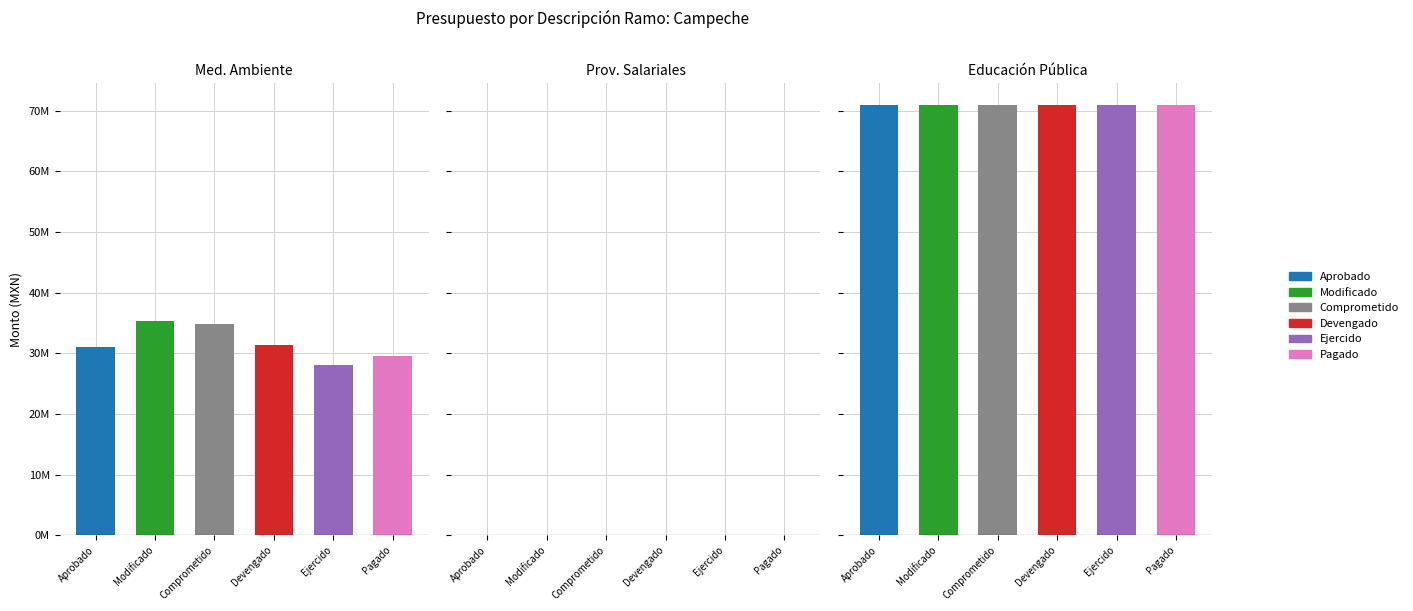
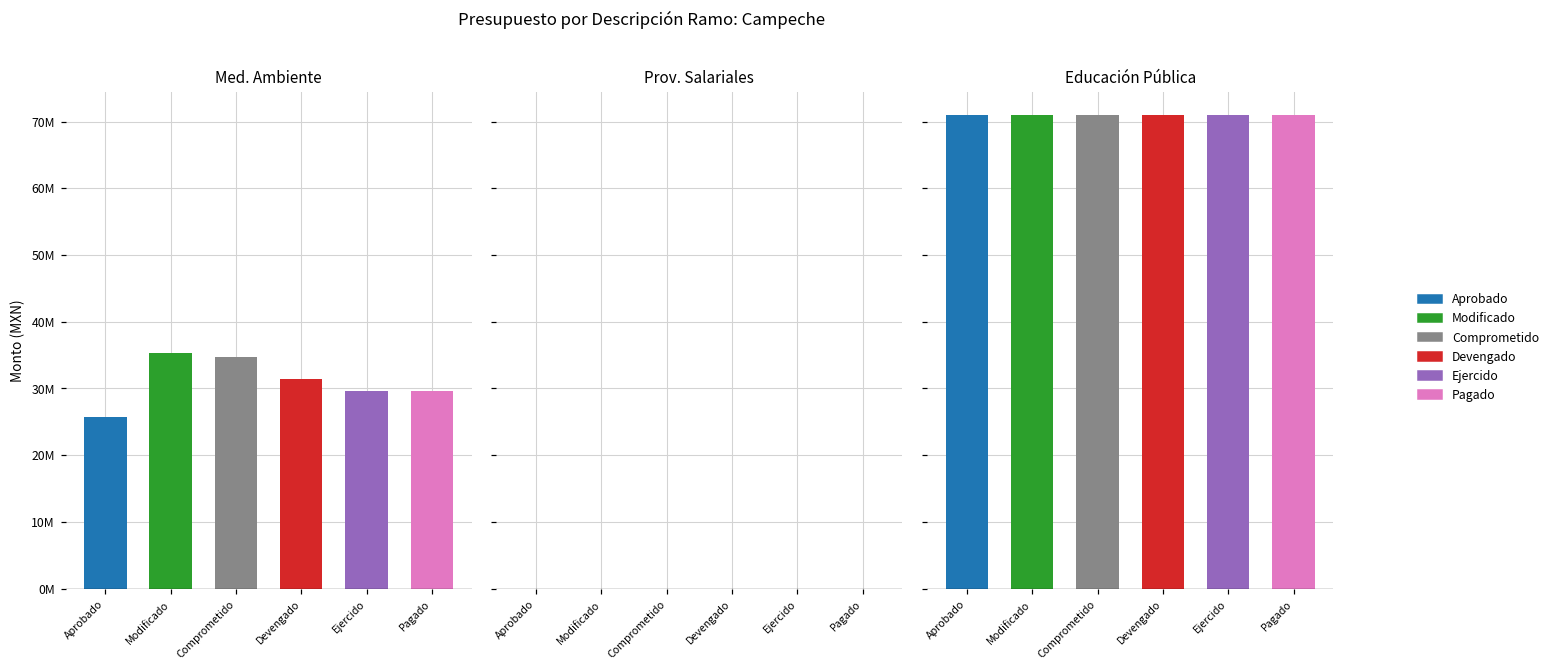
Med. Ambiente, Aprobado: 31000000 -> 26000000
Med. Ambiente, Ejercido: 28000000 -> 30000000
